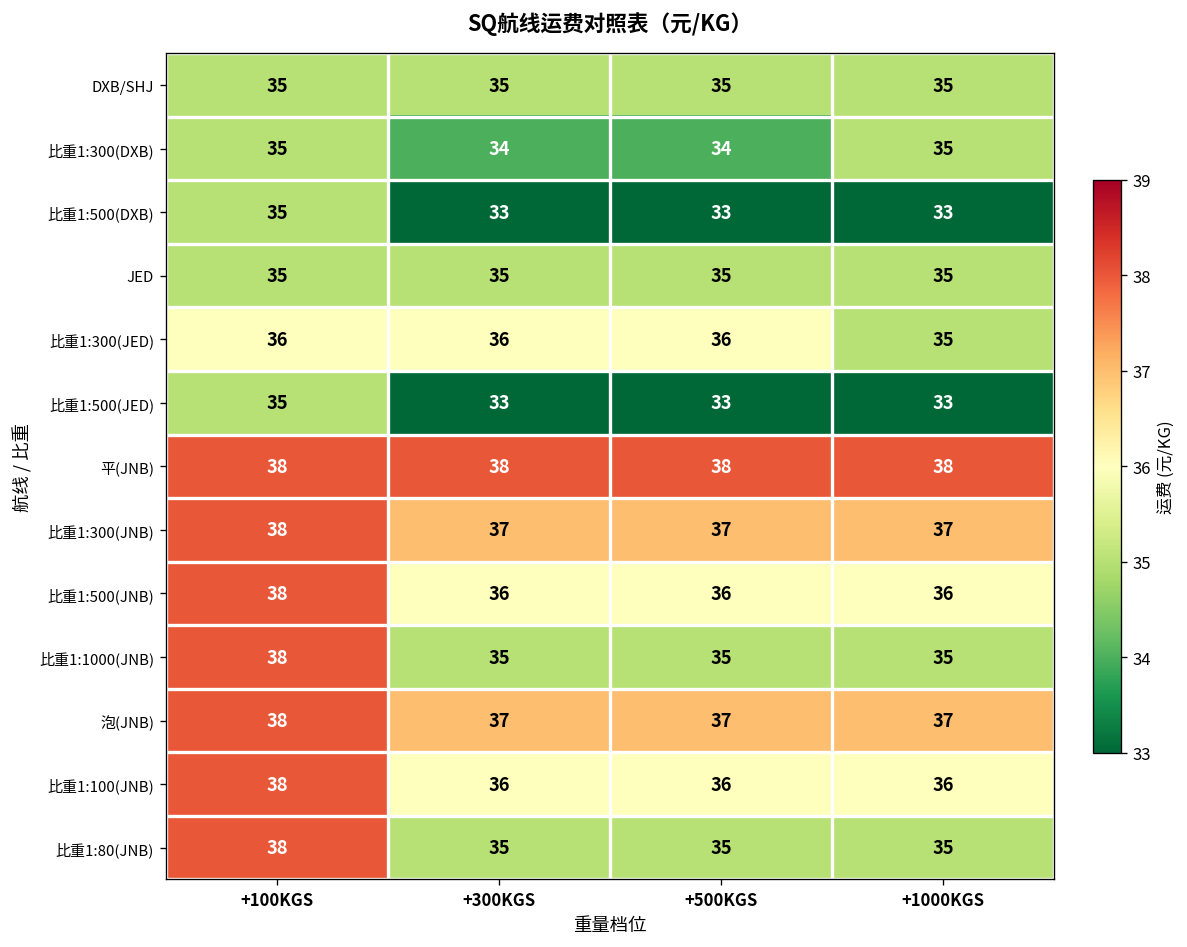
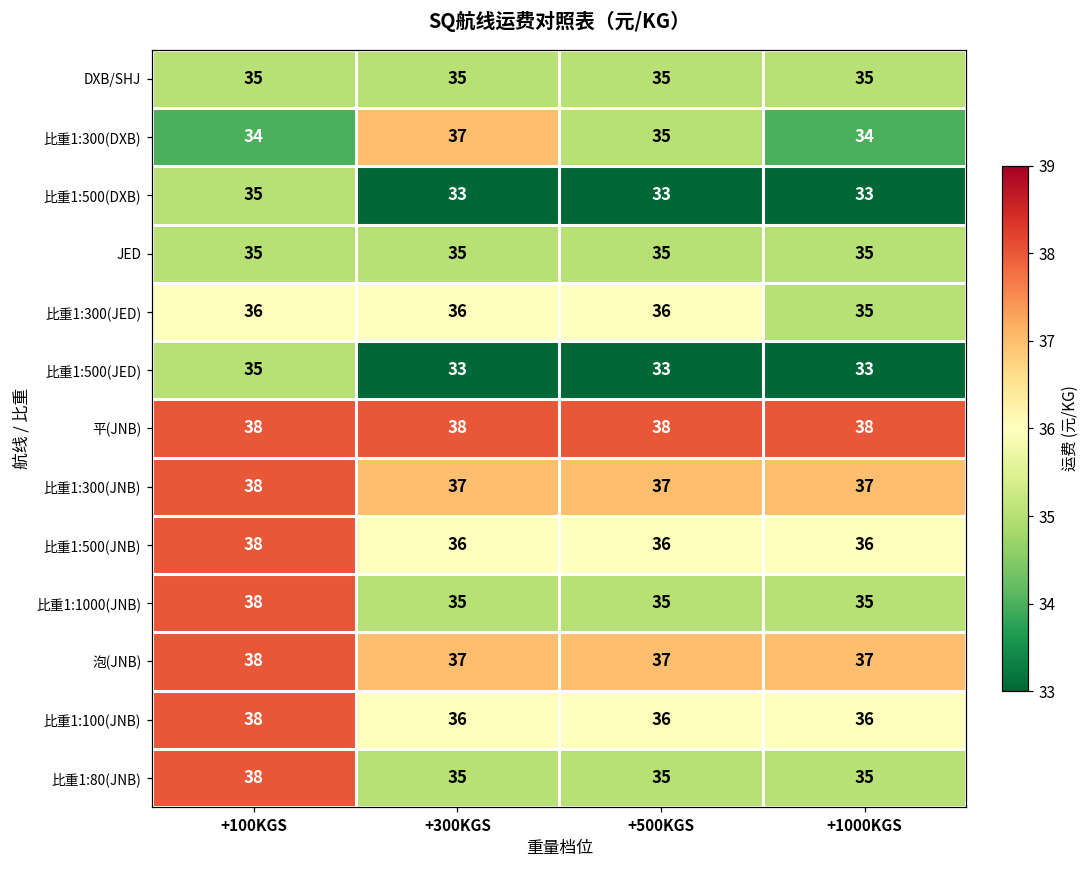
比重1:300(DXB), +100KGS: 35 -> 34
比重1:300(DXB), +300KGS: 34 -> 37
比重1:300(DXB), +500KGS: 34 -> 35
比重1:300(DXB), +1000KGS: 35 -> 34
